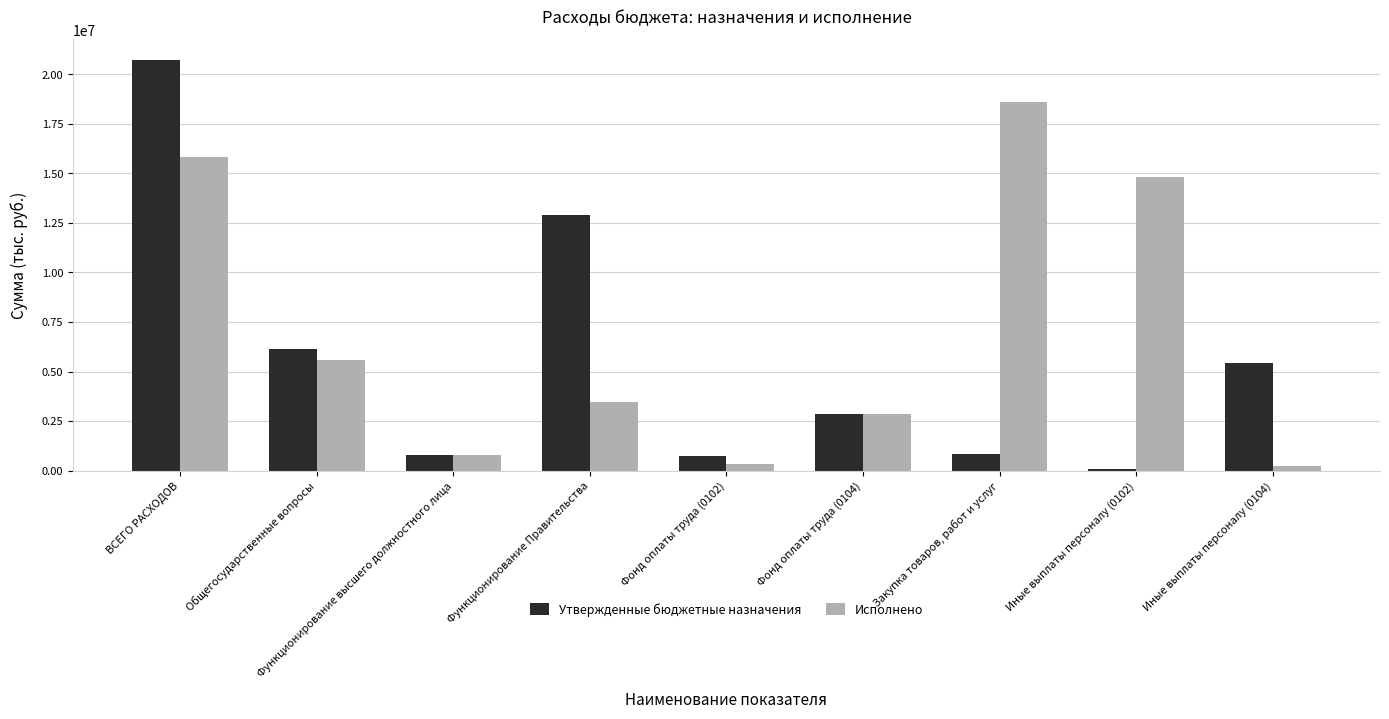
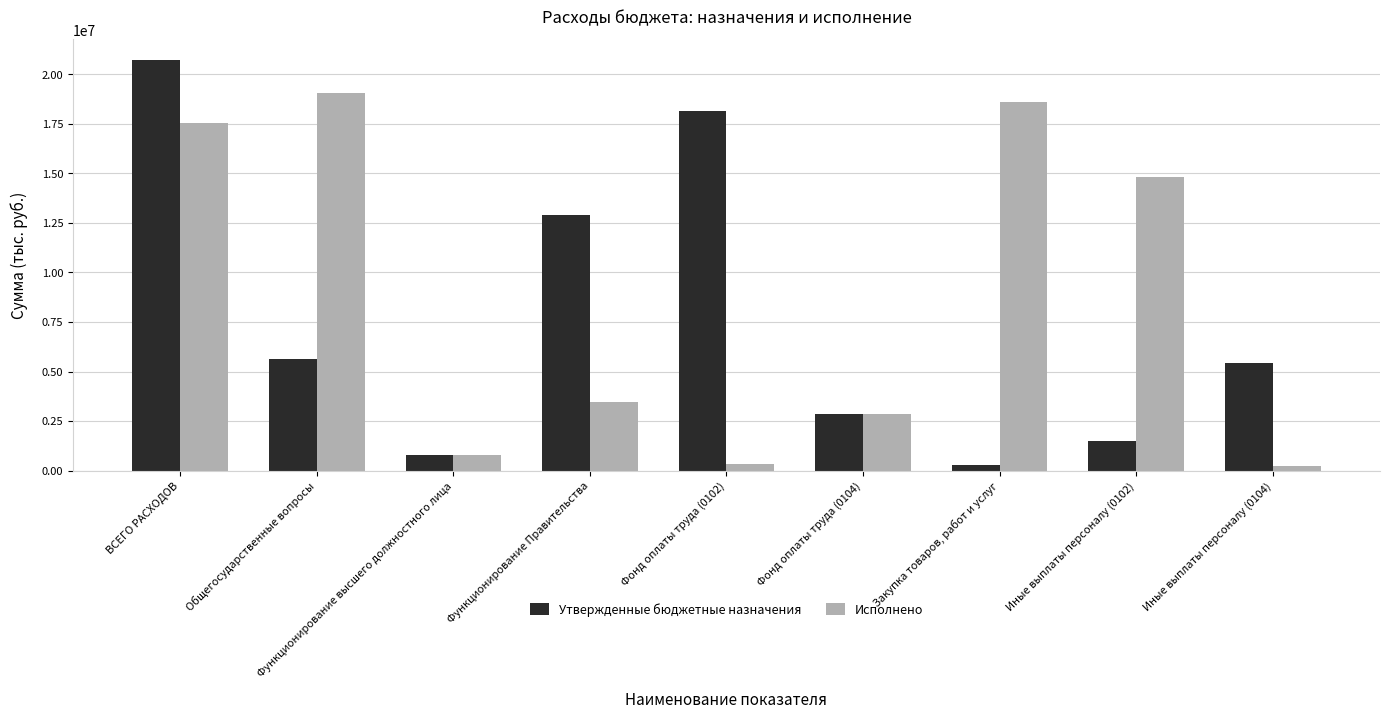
Исполнено, ВСЕГО РАСХОДОВ: 15800000 -> 17600000
Утвержденные бюджетные назначения, Общегосударственные вопросы: 6100000 -> 5600000
Исполнено, Общегосударственные вопросы: 5600000 -> 19100000
Утвержденные бюджетные назначения, Фонд оплаты труда (0102): 700000 -> 18200000
Утвержденные бюджетные назначения, Закупка товаров, работ и услуг: 800000 -> 300000
Утвержденные бюджетные назначения, Иные выплаты персоналу (0102): 100000 -> 1500000
